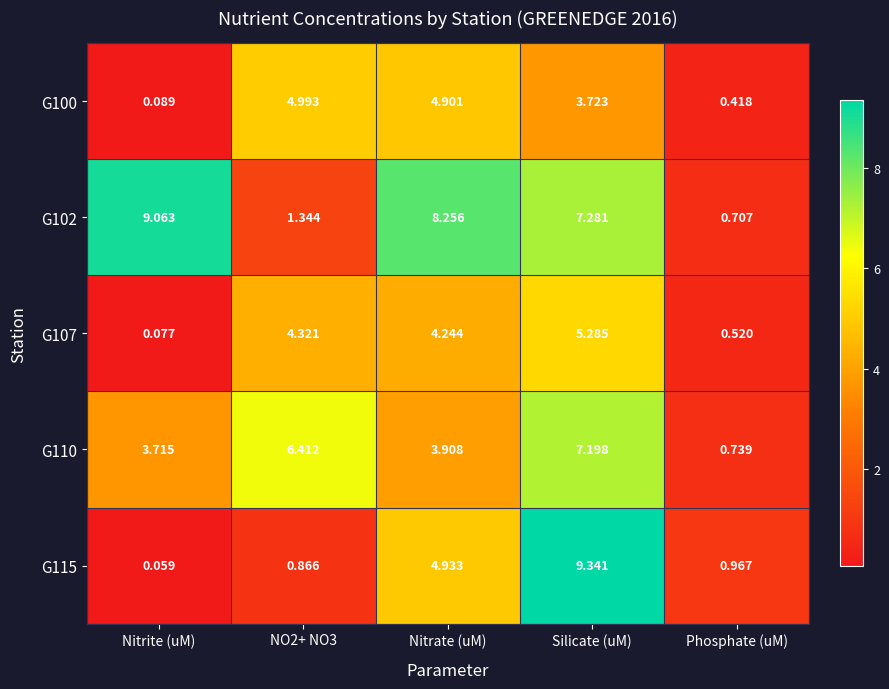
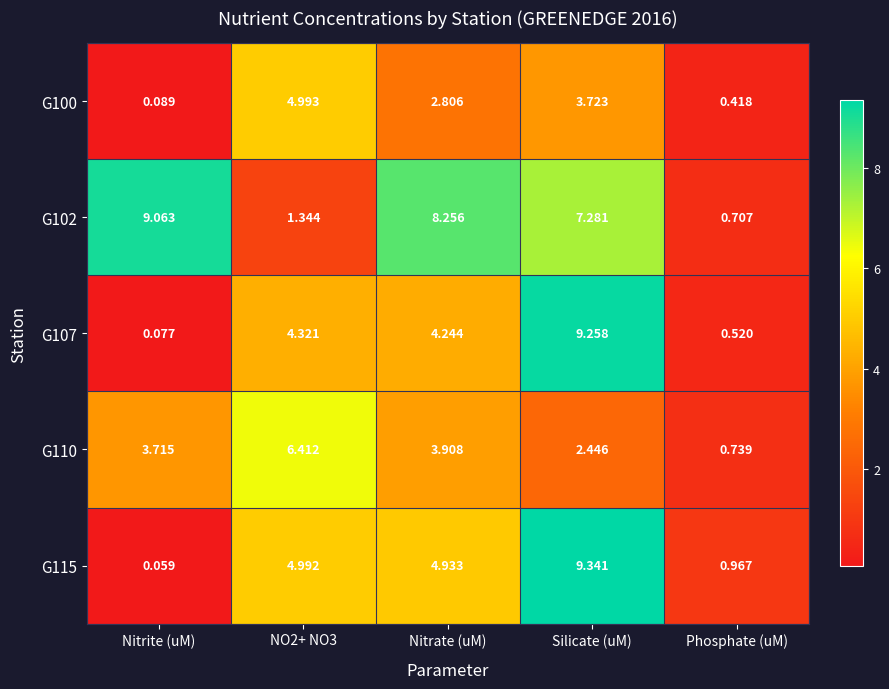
G100, Nitrate (uM): 4.901 -> 2.806
G107, Silicate (uM): 5.285 -> 9.258
G110, Silicate (uM): 7.198 -> 2.446
G115, NO2+ NO3: 0.866 -> 4.992
